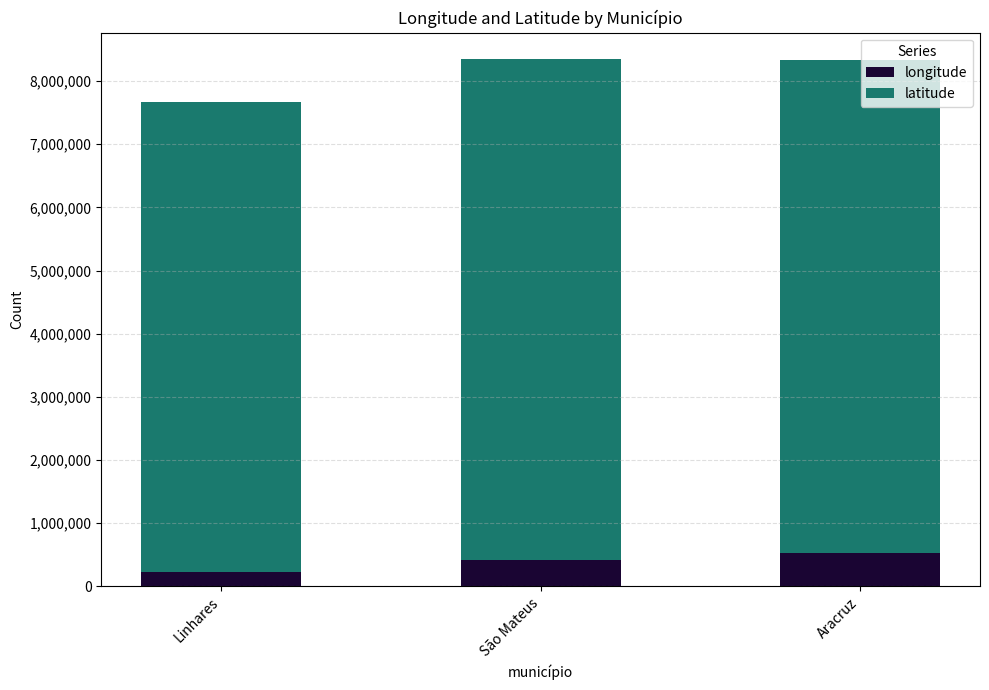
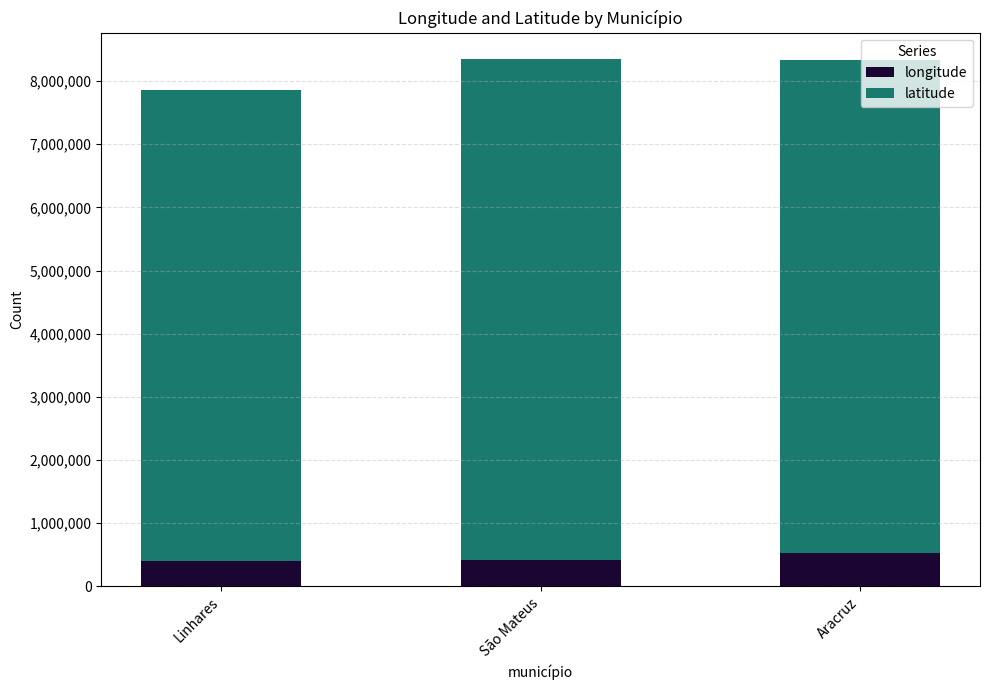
longitude, Linhares: 200,000 -> 400,000
